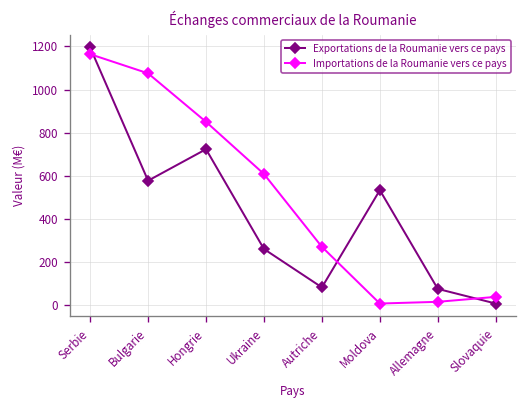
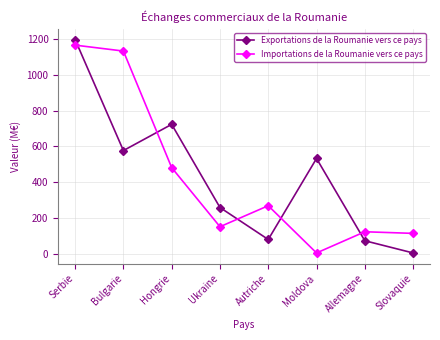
Importations de la Roumanie vers ce pays, Bulgarie: 1080 -> 1130
Importations de la Roumanie vers ce pays, Hongrie: 850 -> 480
Importations de la Roumanie vers ce pays, Ukraine: 610 -> 150
Importations de la Roumanie vers ce pays, Allemagne: 20 -> 130
Importations de la Roumanie vers ce pays, Slovaquie: 40 -> 120
